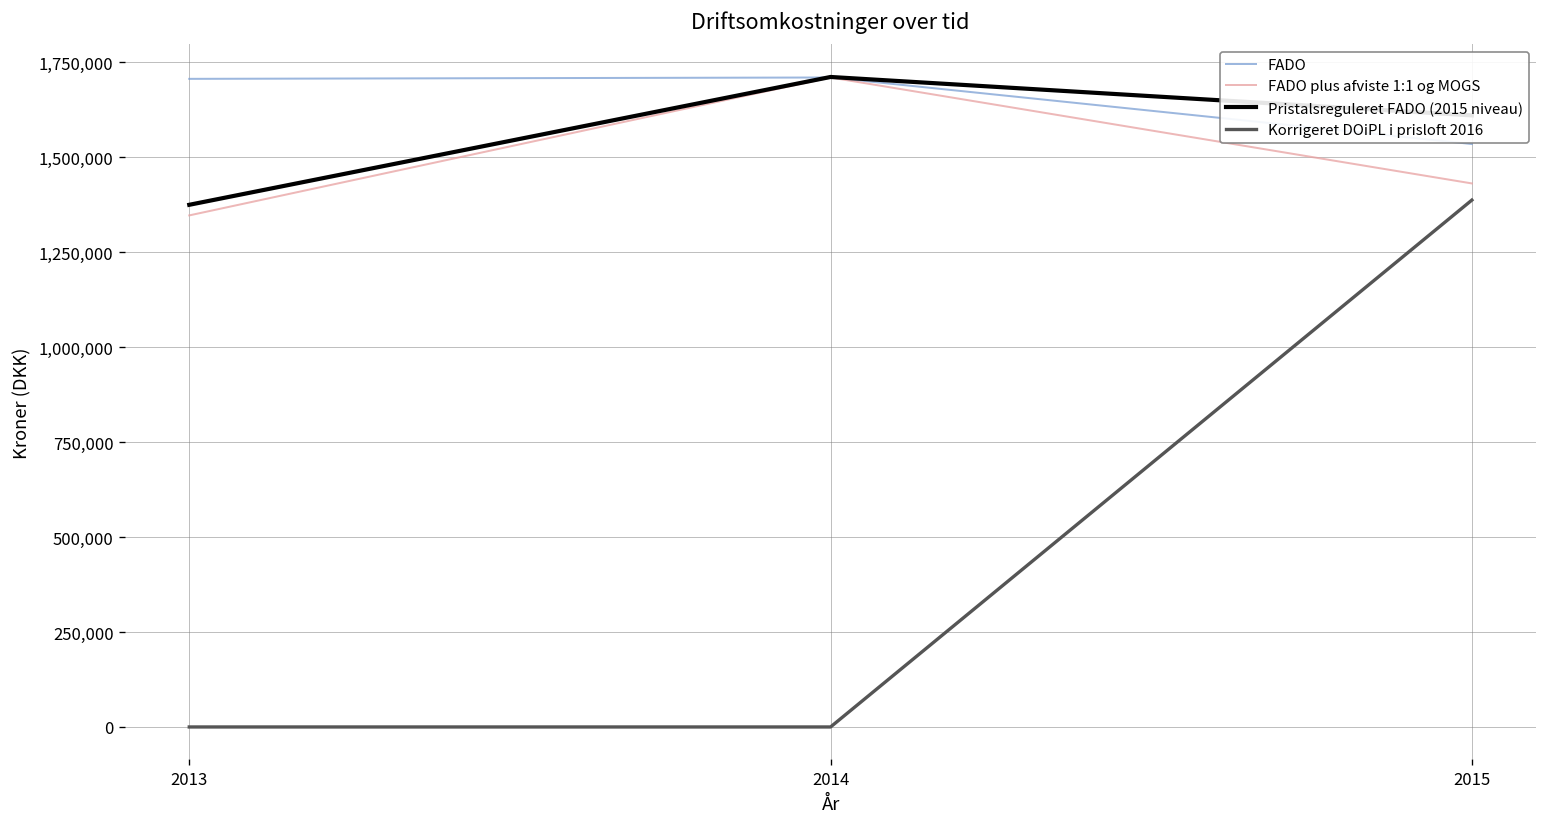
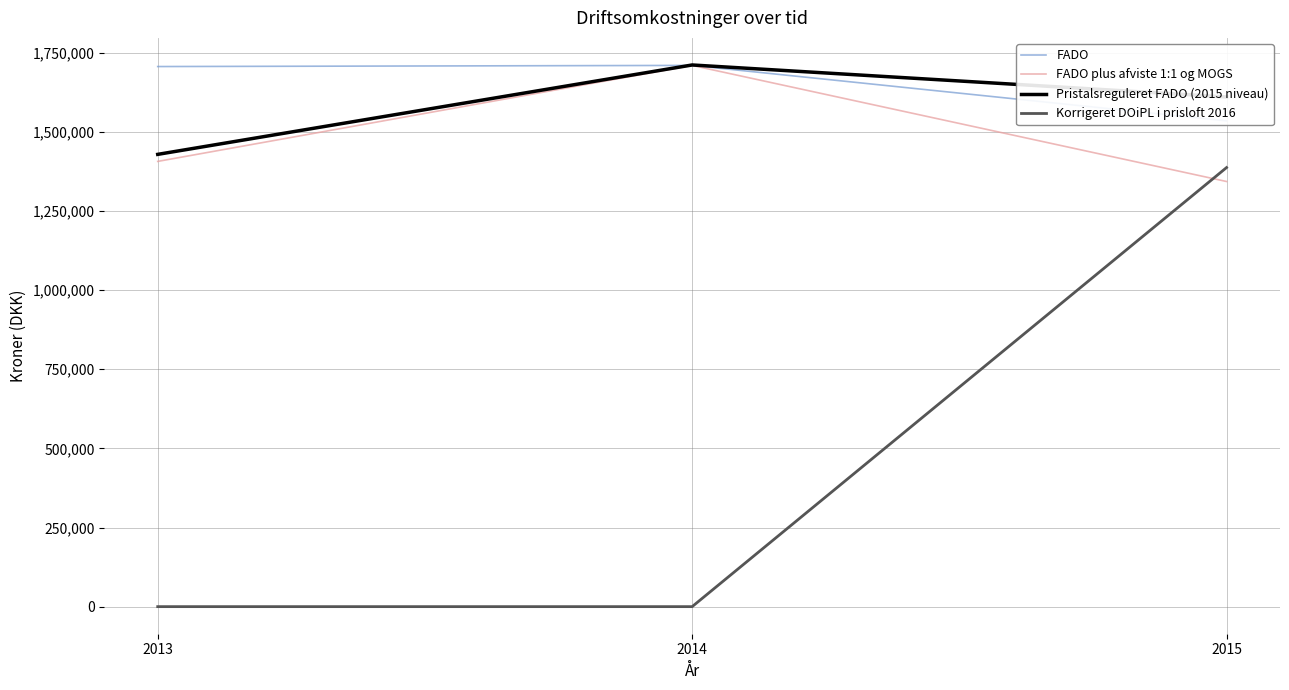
FADO plus afviste 1:1 og MOGS, 2013: 1,350,000 -> 1,410,000
Pristalsreguleret FADO (2015 niveau), 2013: 1,370,000 -> 1,430,000
FADO plus afviste 1:1 og MOGS, 2015: 1,430,000 -> 1,340,000
